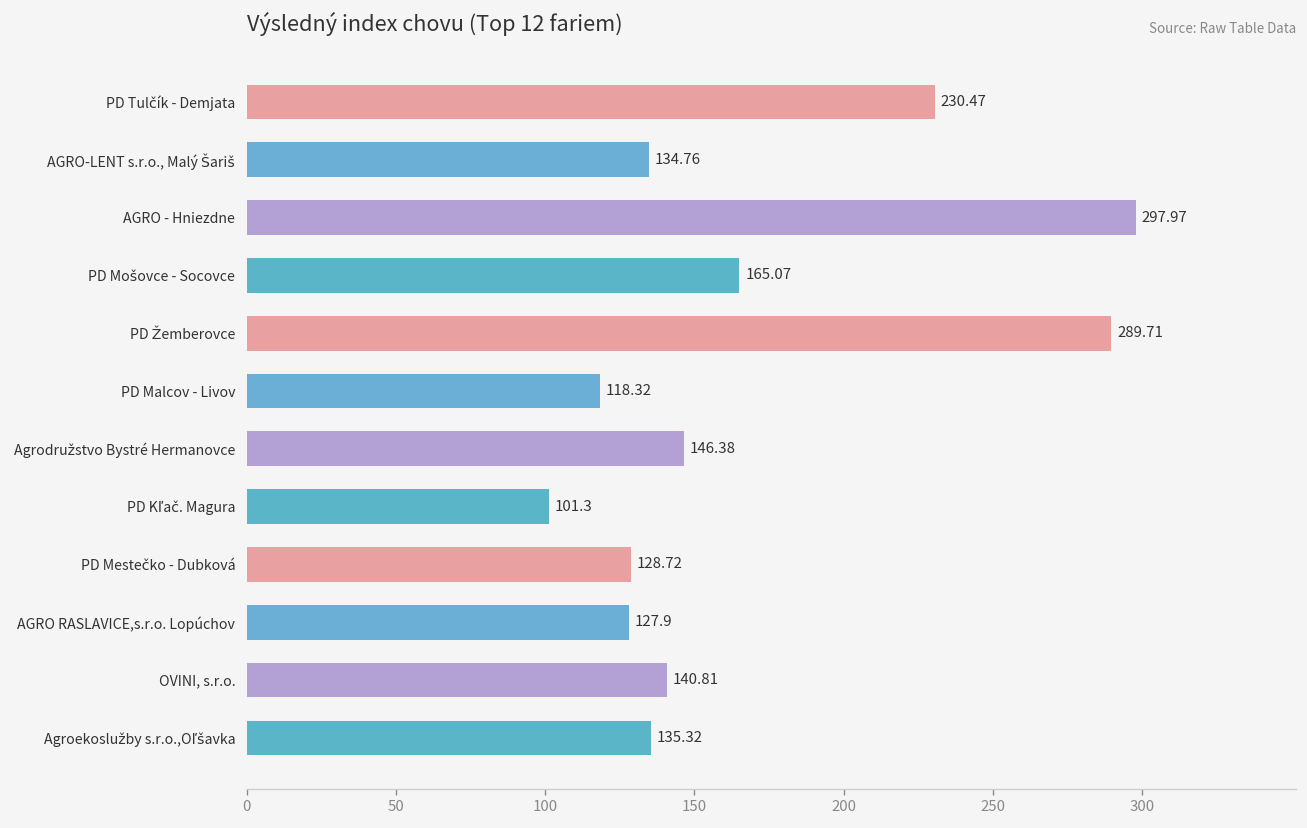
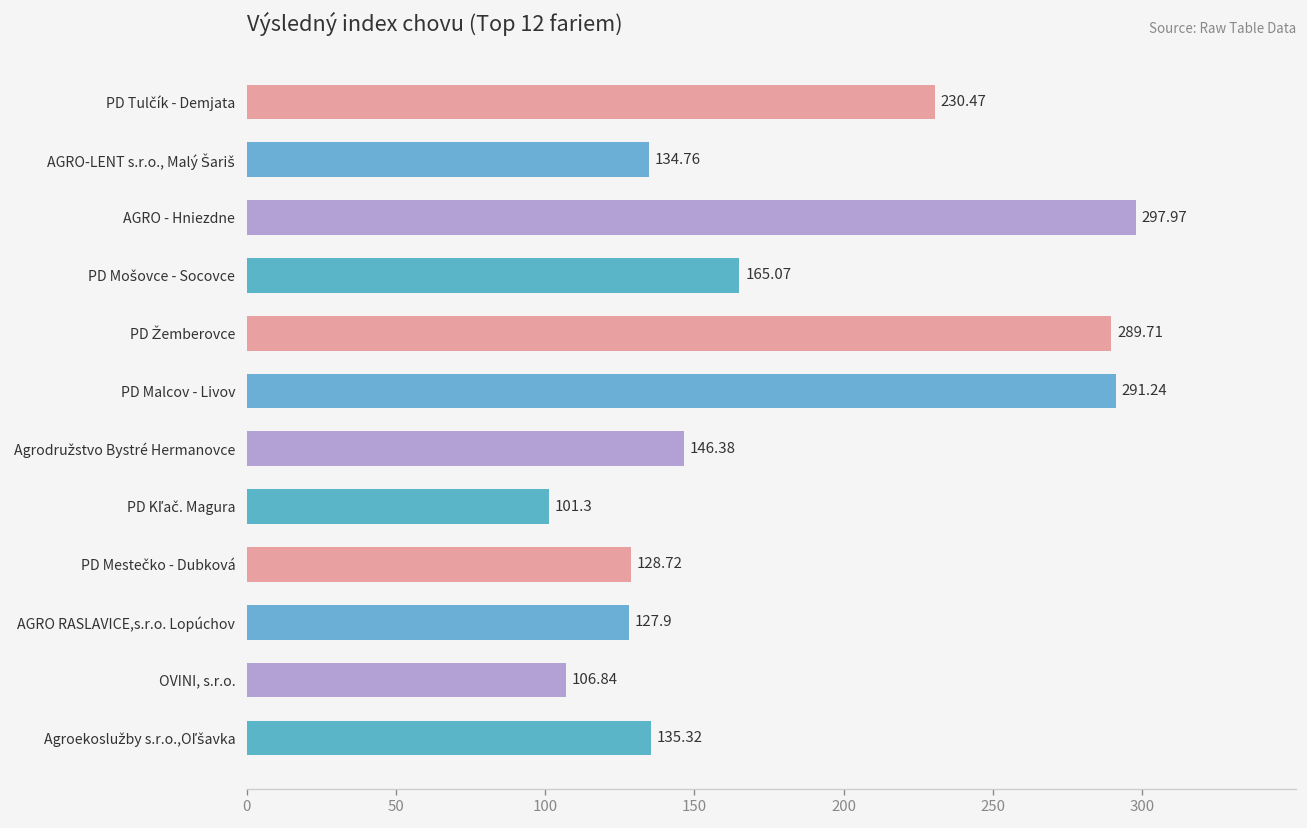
PD Malcov - Livov: 118.32 -> 291.24
OVINI, s.r.o.: 140.81 -> 106.84
